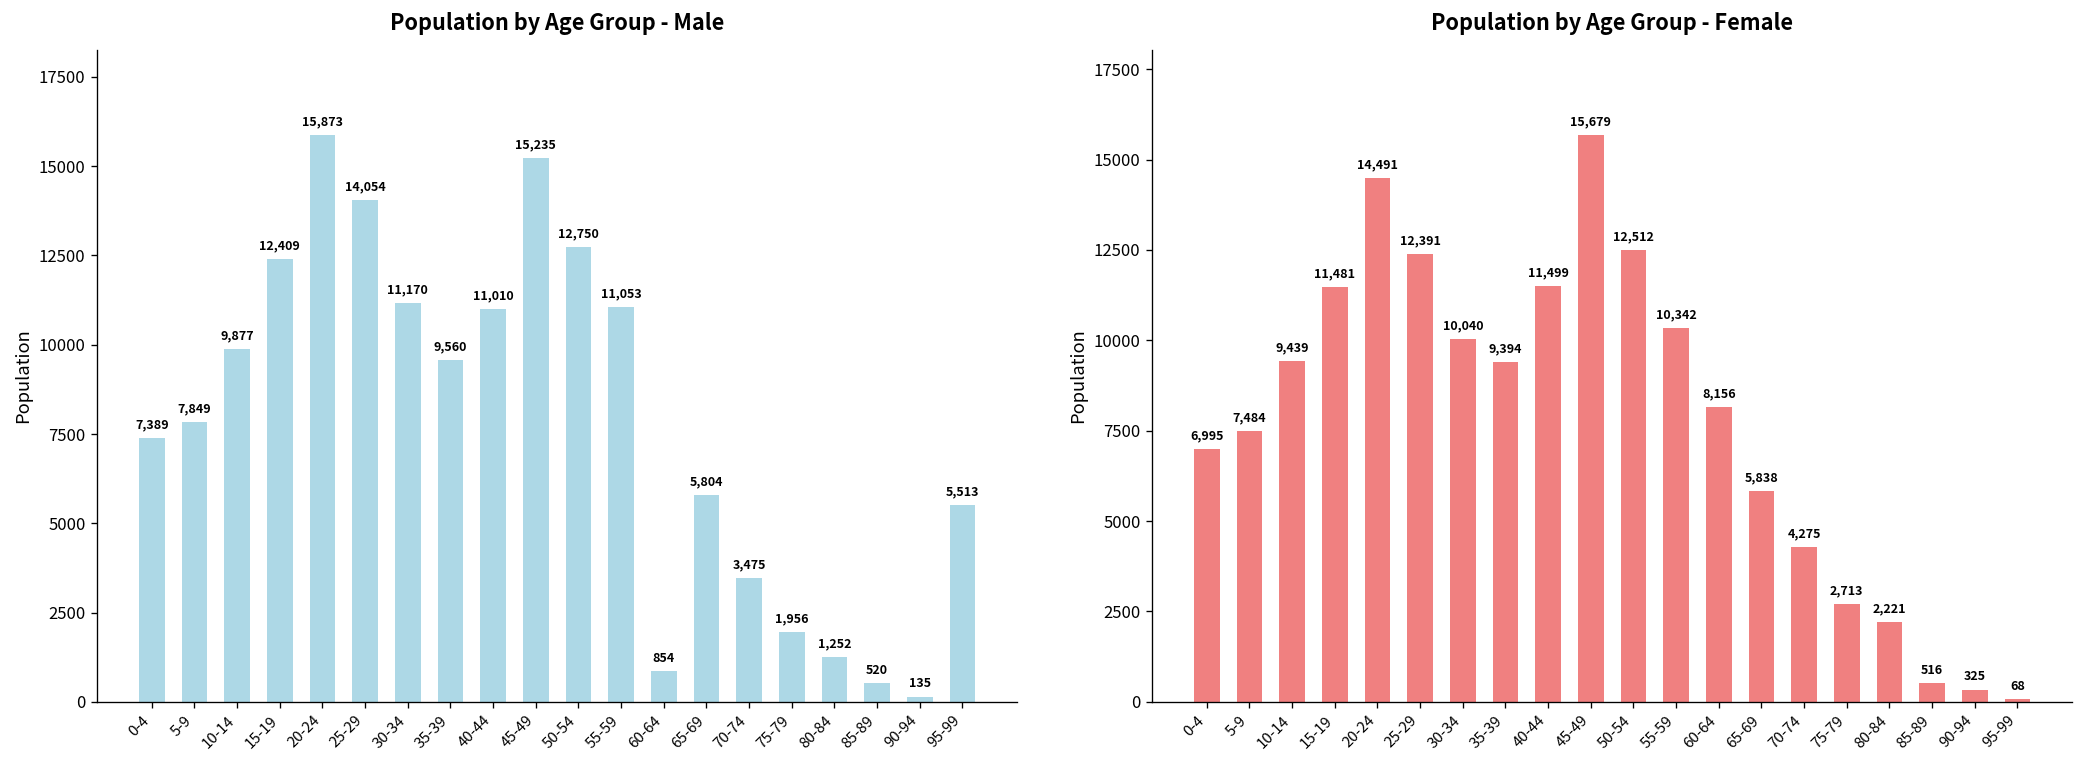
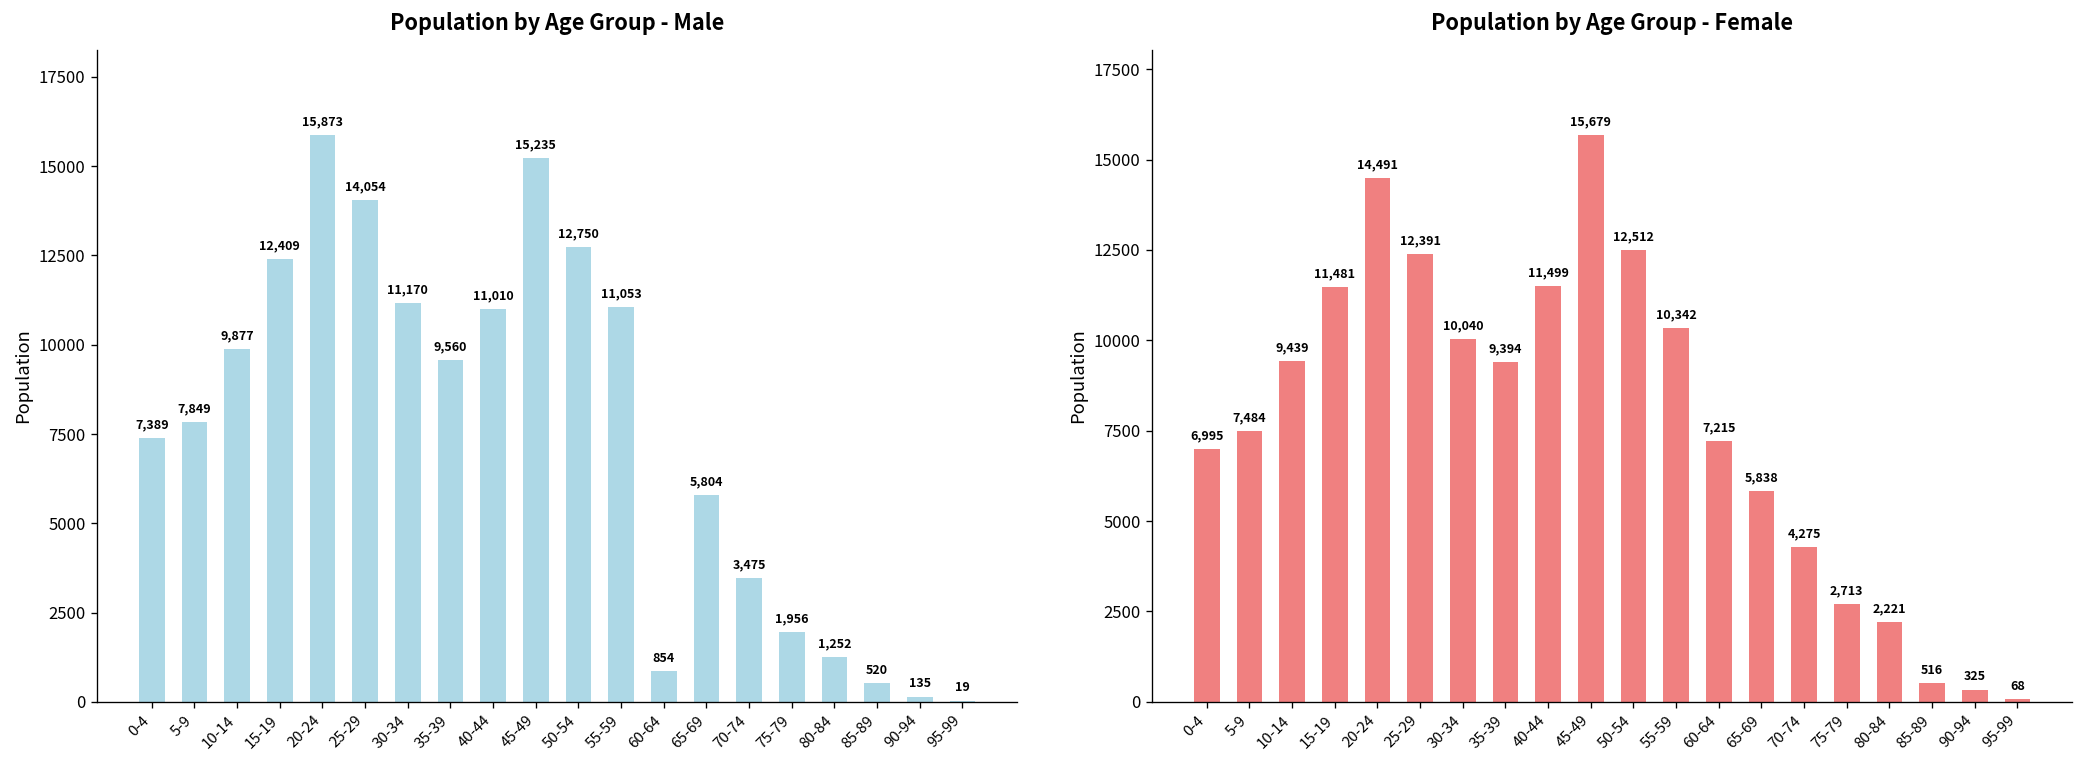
Population by Age Group - Male, 95-99: 5,513 -> 19
Population by Age Group - Female, 60-64: 8,156 -> 7,215
